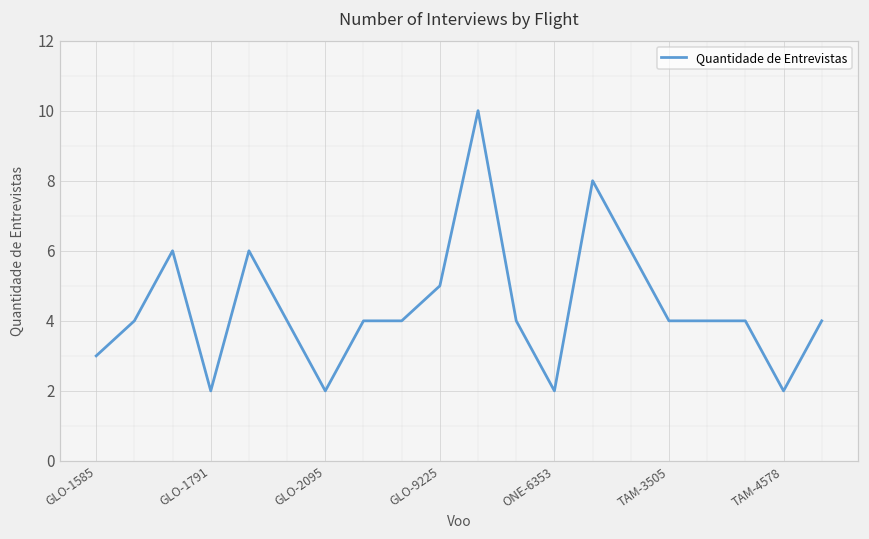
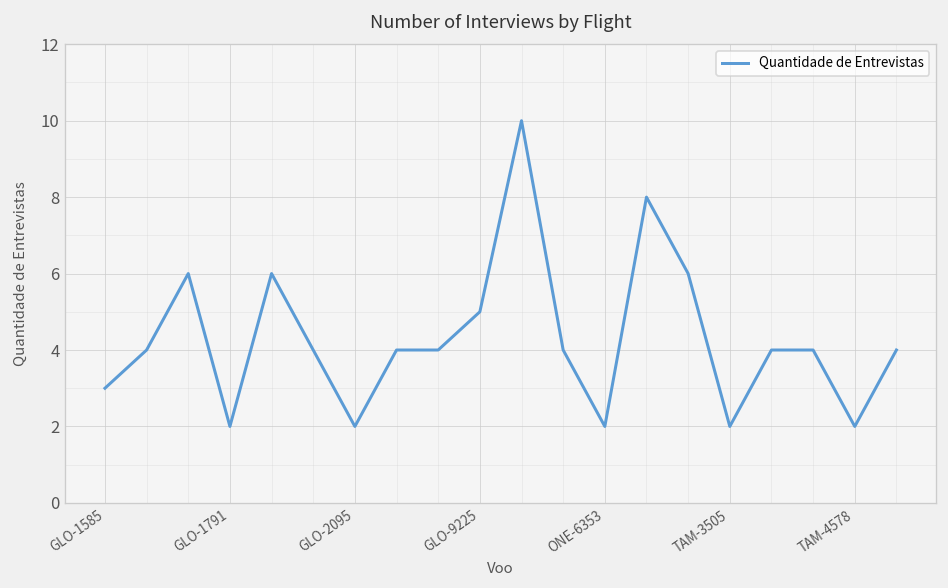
TAM-3505: 4 -> 2
